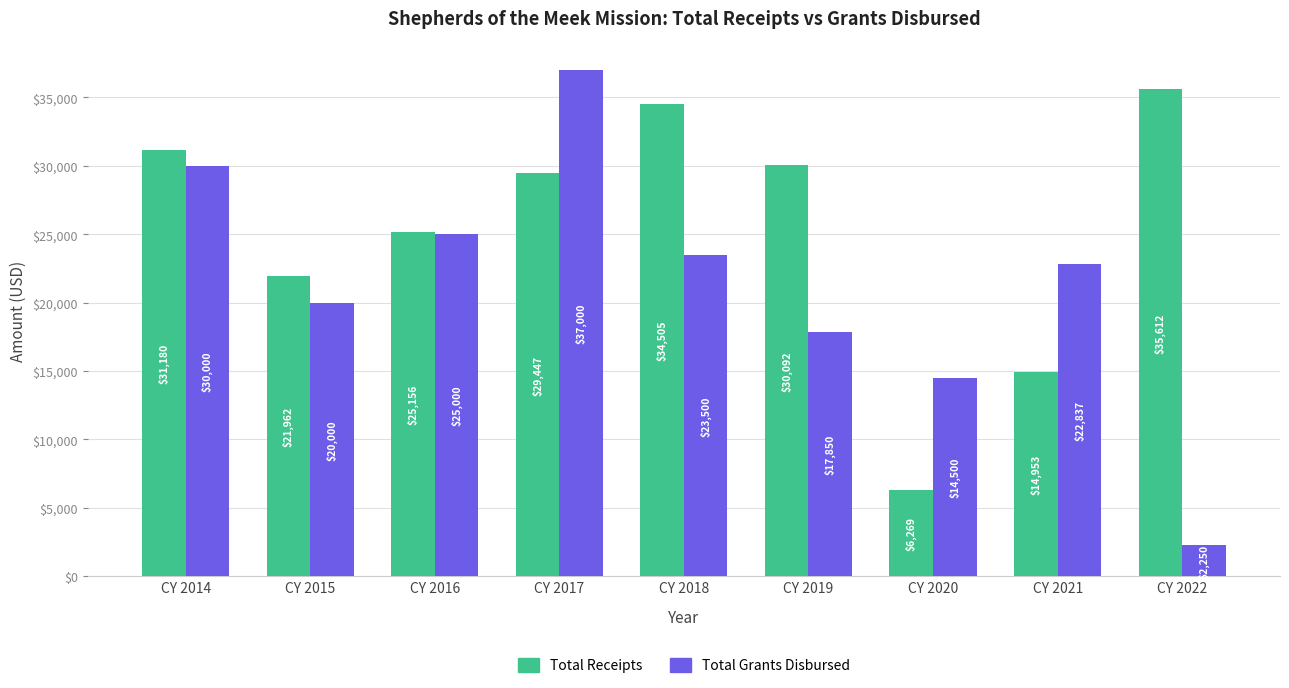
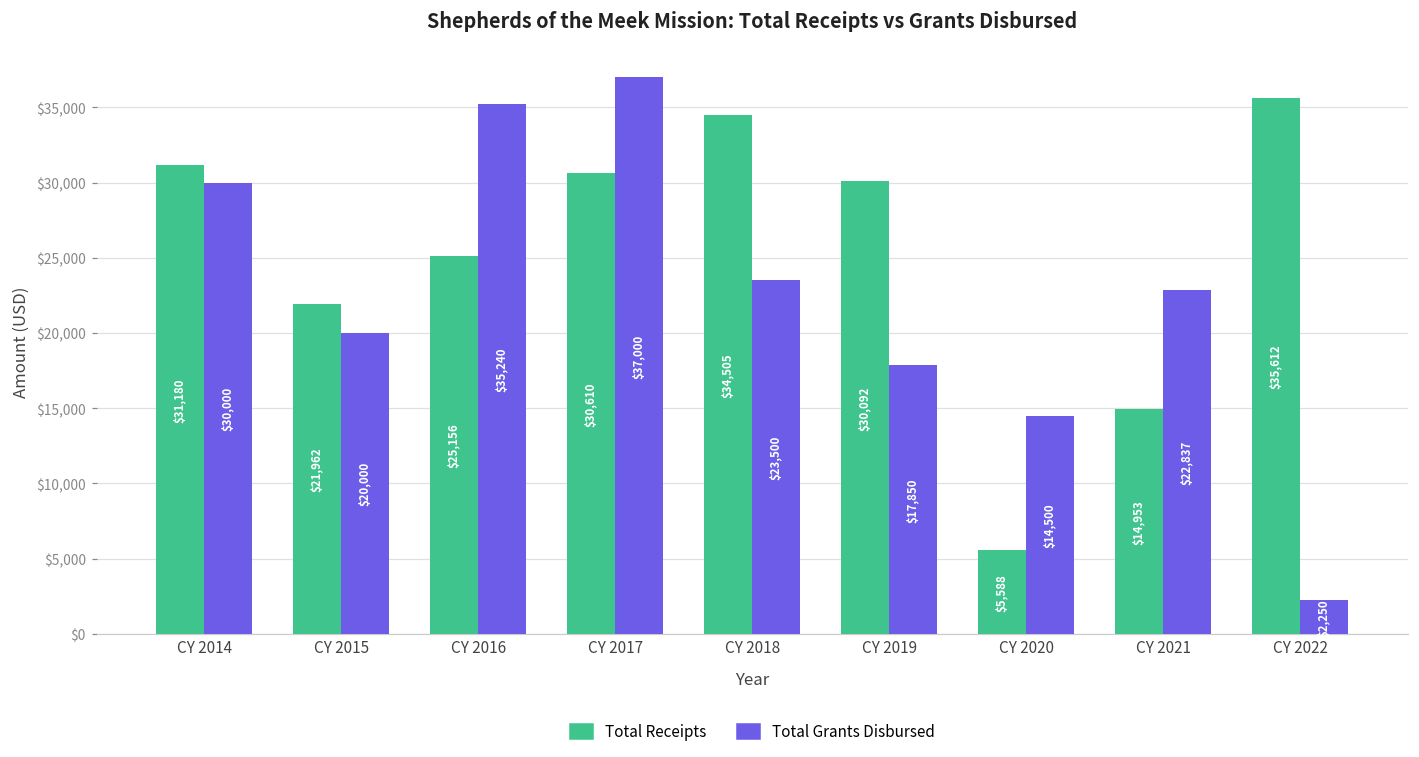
Total Grants Disbursed, CY 2016: $25,000 -> $35,240
Total Receipts, CY 2017: $29,447 -> $30,610
Total Receipts, CY 2020: $6,269 -> $5,588
